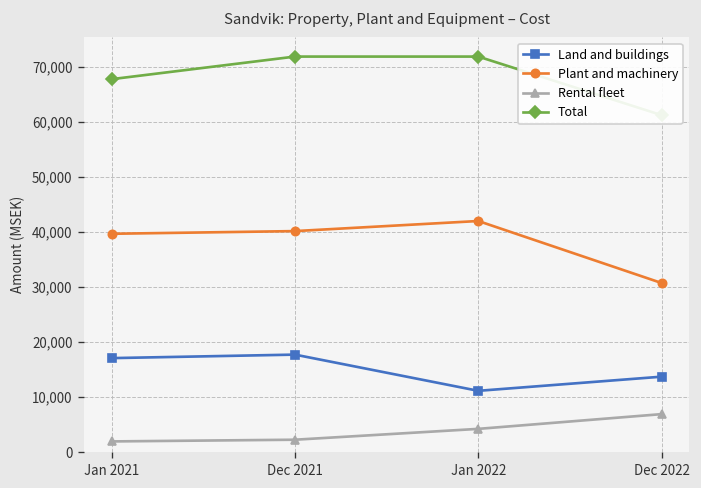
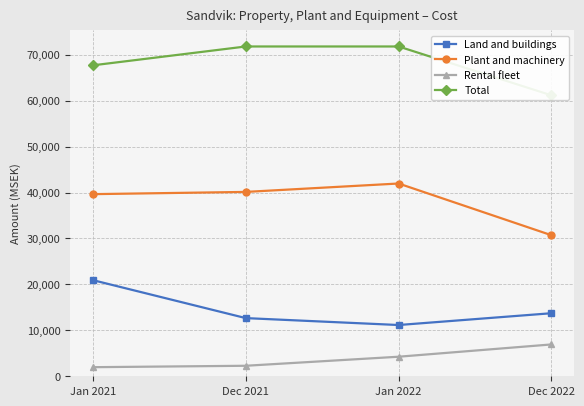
Land and buildings, Jan 2021: 17,000 -> 21,000
Land and buildings, Dec 2021: 18,000 -> 13,000
